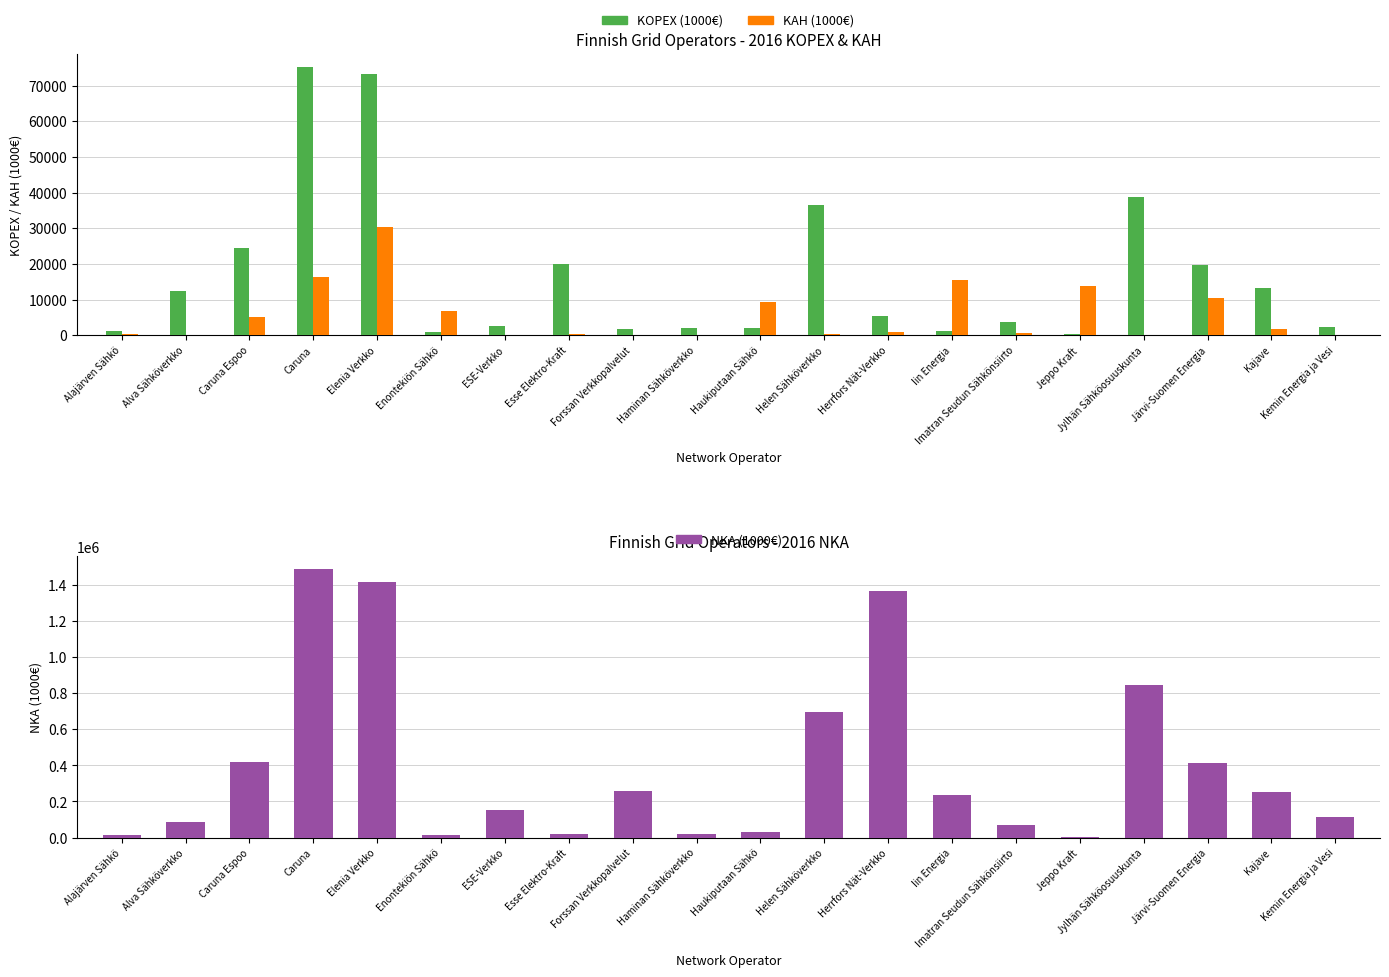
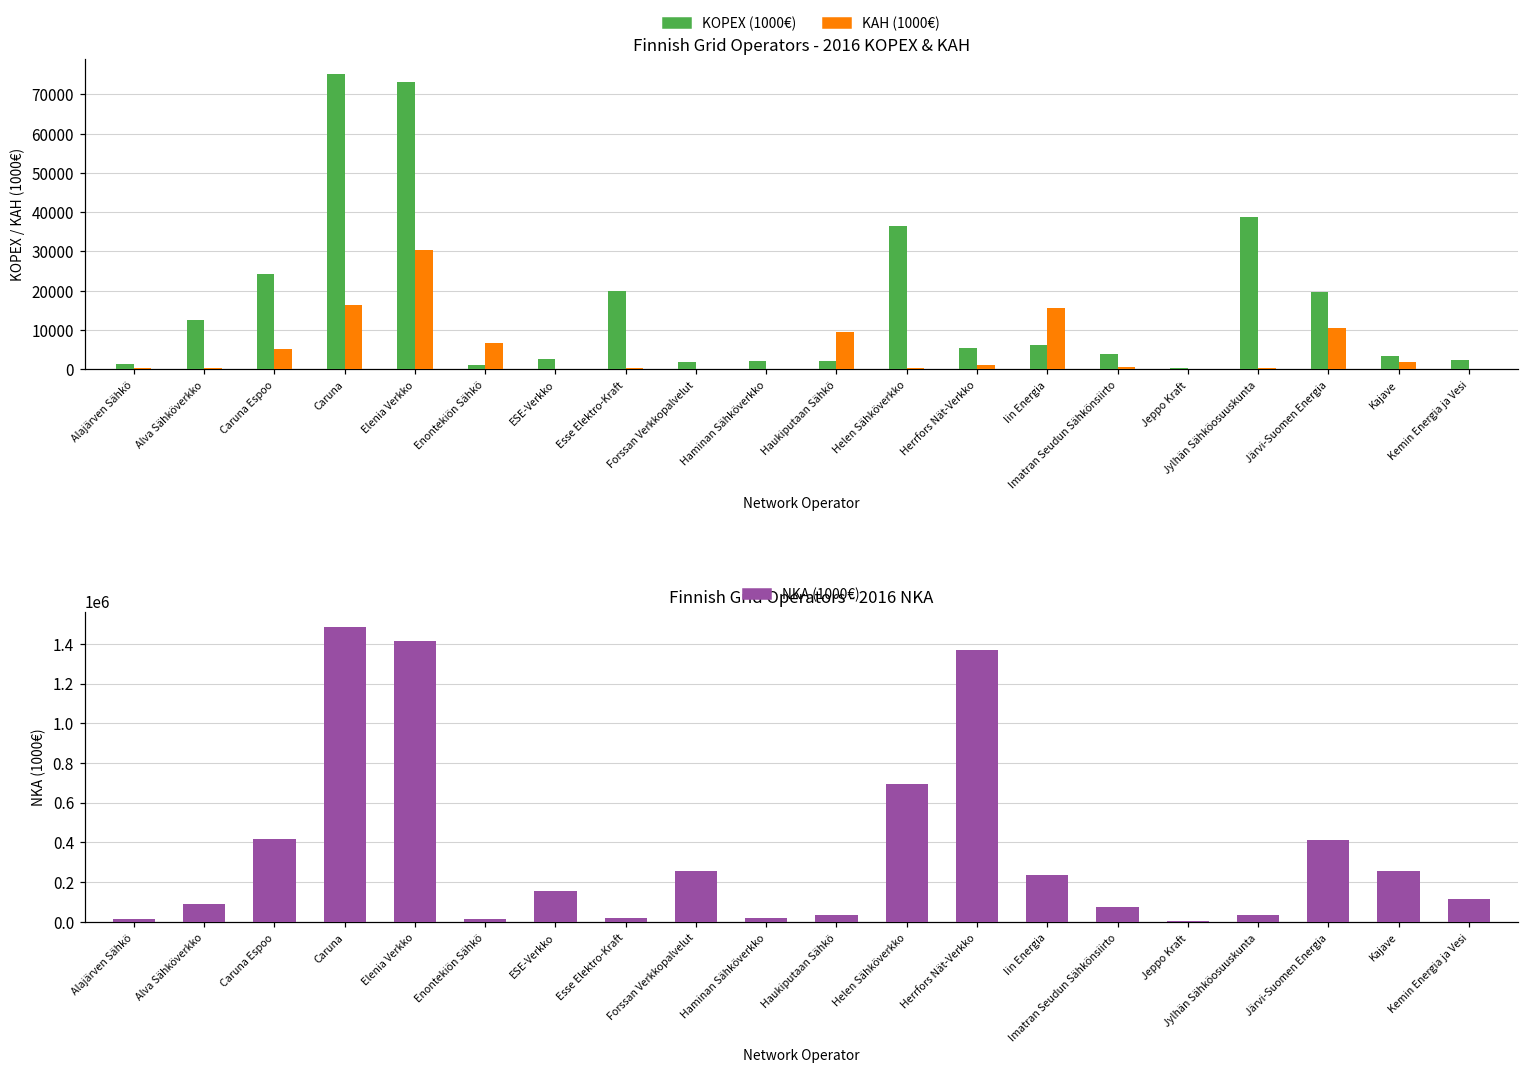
Finnish Grid Operators - 2016 KOPEX & KAH, KOPEX (1000€), Iin Energia: 1000 -> 6000
Finnish Grid Operators - 2016 KOPEX & KAH, KAH (1000€), Jeppo Kraft: 14000 -> 0
Finnish Grid Operators - 2016 KOPEX & KAH, KOPEX (1000€), Kajave: 13000 -> 3000
Finnish Grid Operators - 2016 NKA, Jylhän Sähköosuuskunta: 840000 -> 30000
